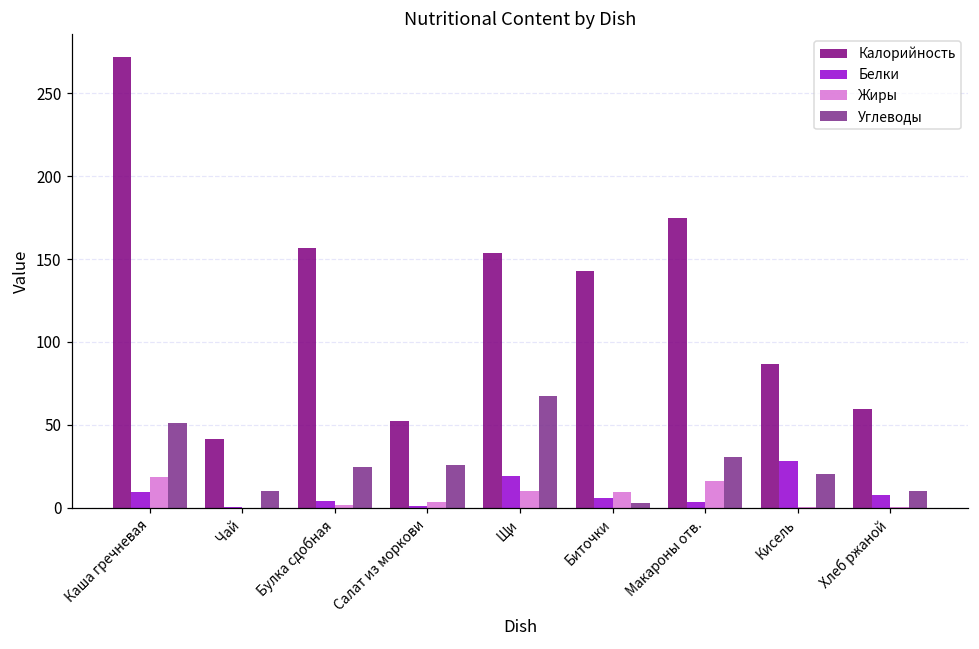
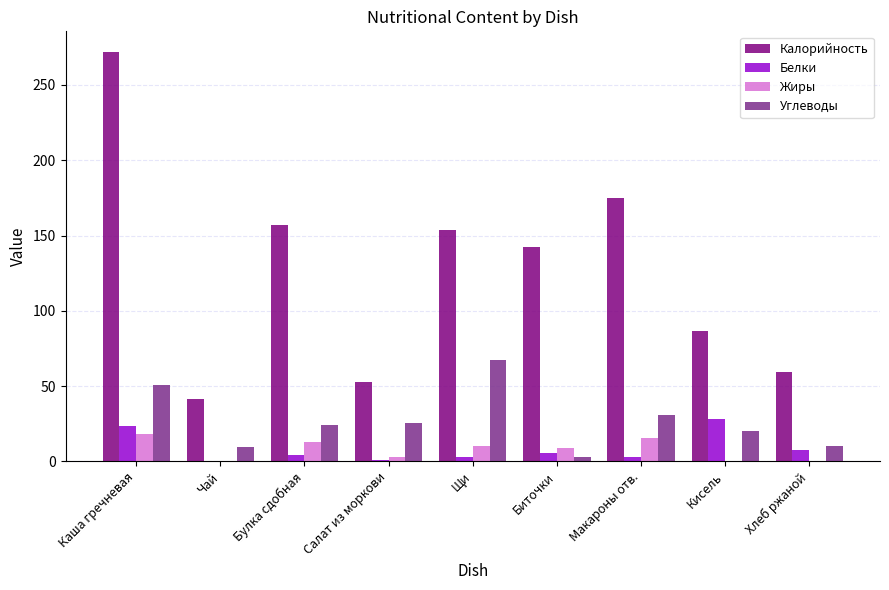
Белки, Каша гречневая: 9 -> 23
Жиры, Булка сдобная: 2 -> 13
Белки, Щи: 19 -> 3
